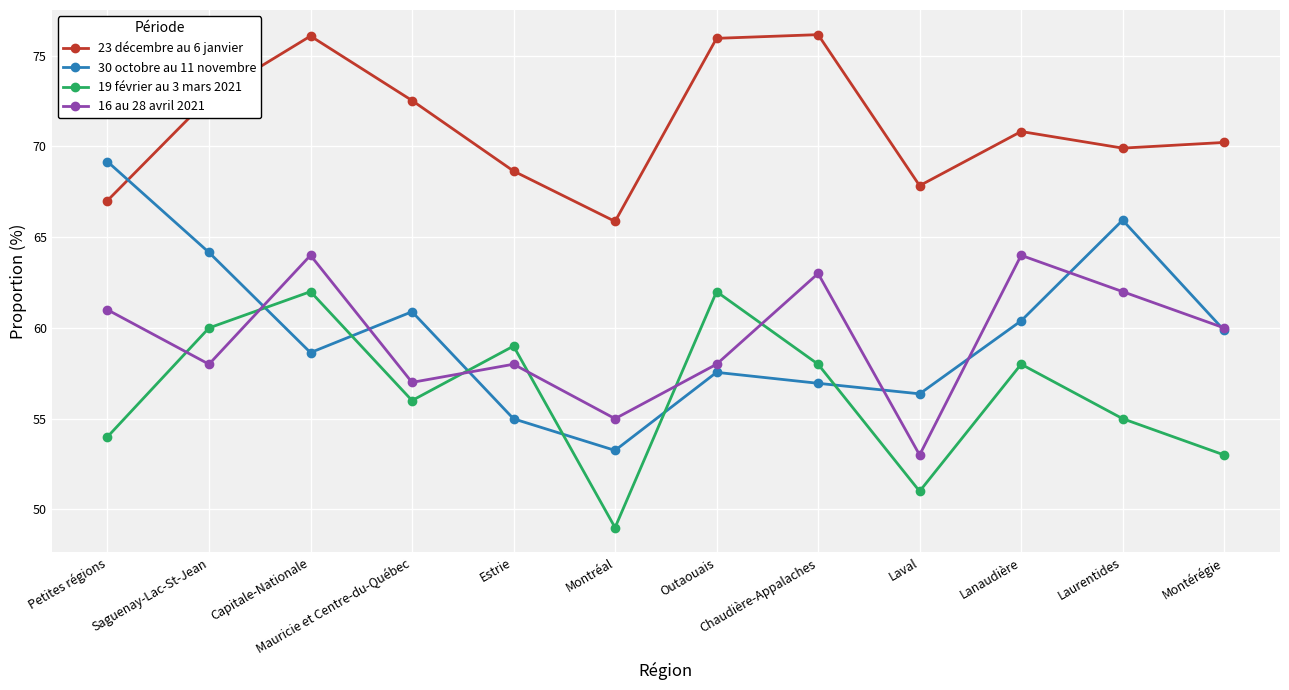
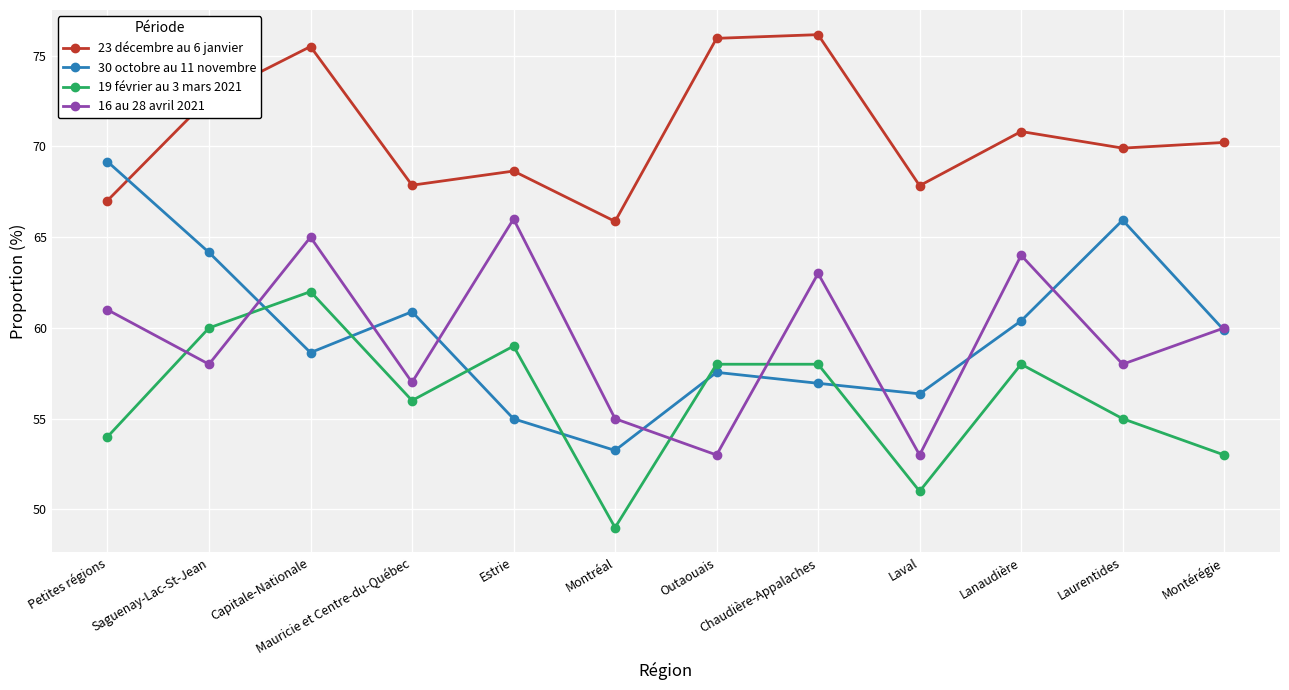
23 décembre au 6 janvier, Capitale-Nationale: 76.1 -> 75.5
16 au 28 avril 2021, Capitale-Nationale: 64 -> 65
23 décembre au 6 janvier, Mauricie et Centre-du-Québec: 72.5 -> 67.9
16 au 28 avril 2021, Estrie: 58 -> 66
19 février au 3 mars 2021, Outaouais: 62 -> 58
16 au 28 avril 2021, Outaouais: 58 -> 53
16 au 28 avril 2021, Laurentides: 62 -> 58
